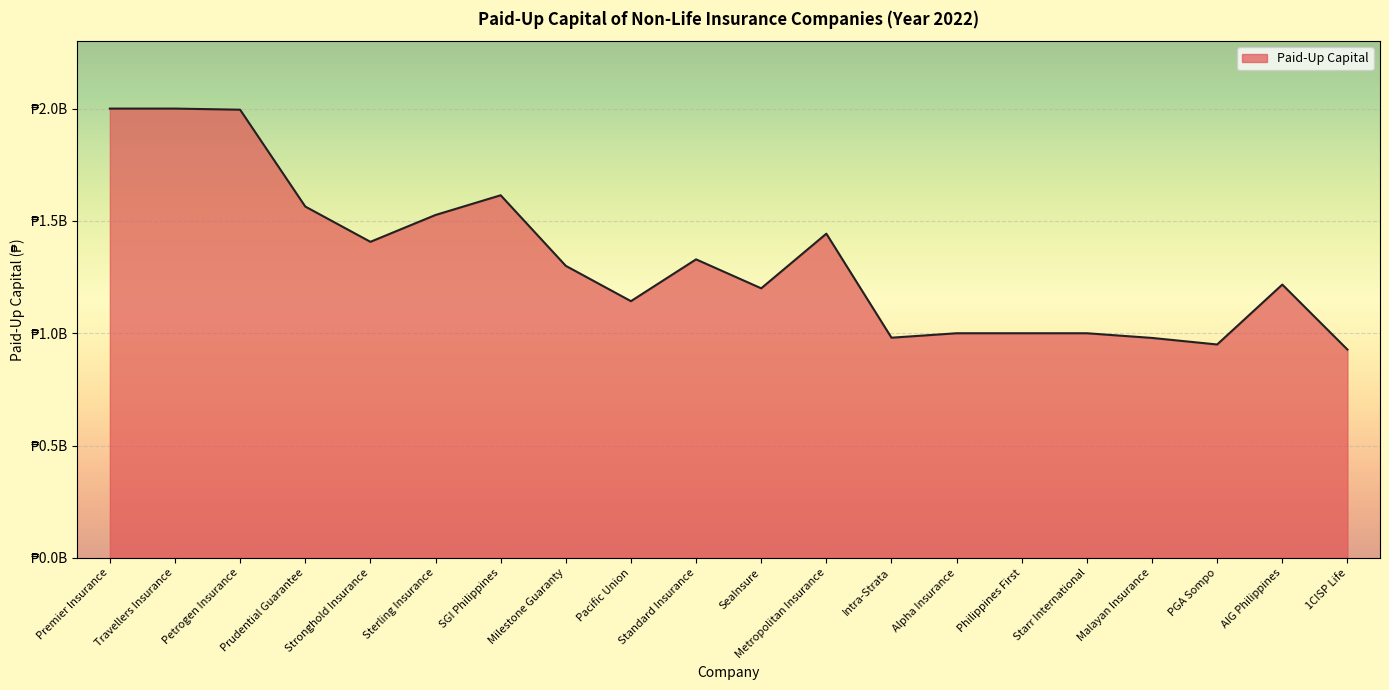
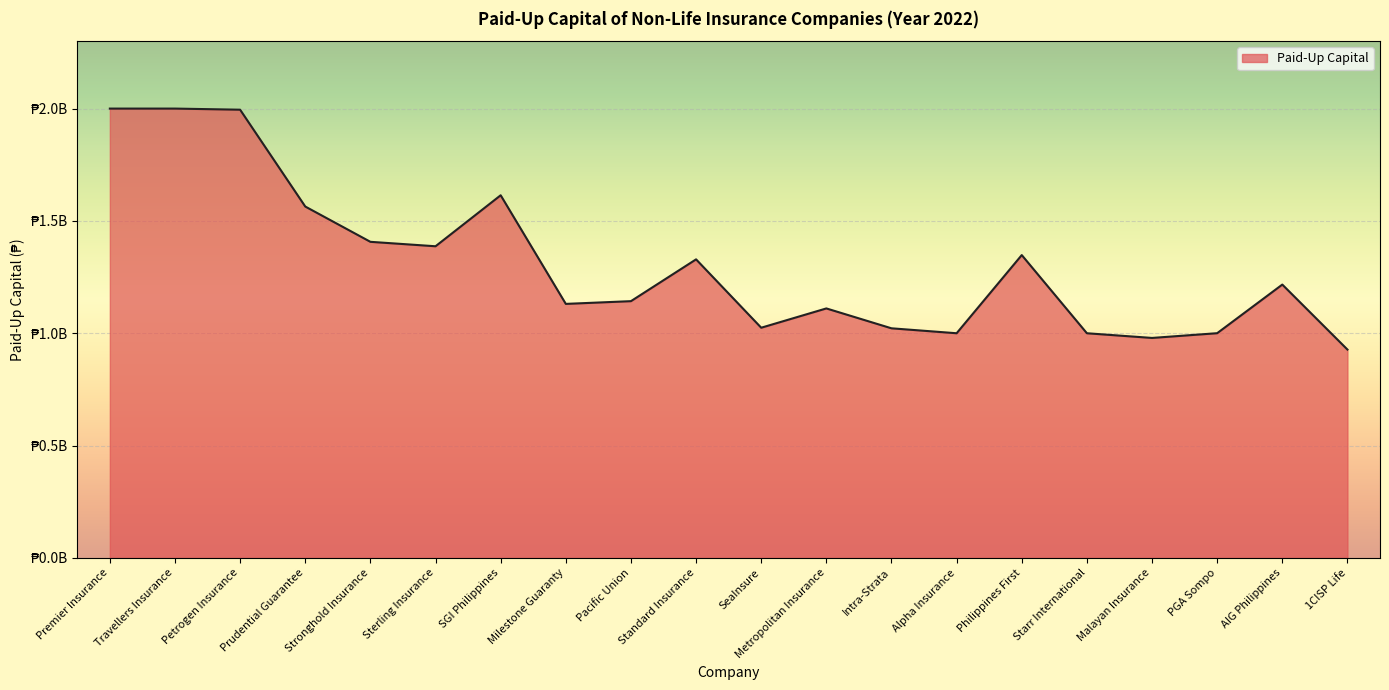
Sterling Insurance: ₱1530000000 -> ₱1390000000
Milestone Guaranty: ₱1300000000 -> ₱1130000000
SeaInsure: ₱1200000000 -> ₱1020000000
Metropolitan Insurance: ₱1440000000 -> ₱1110000000
Intra-Strata: ₱980000000 -> ₱1020000000
Philippines First: ₱1000000000 -> ₱1350000000
PGA Sompo: ₱950000000 -> ₱1000000000
